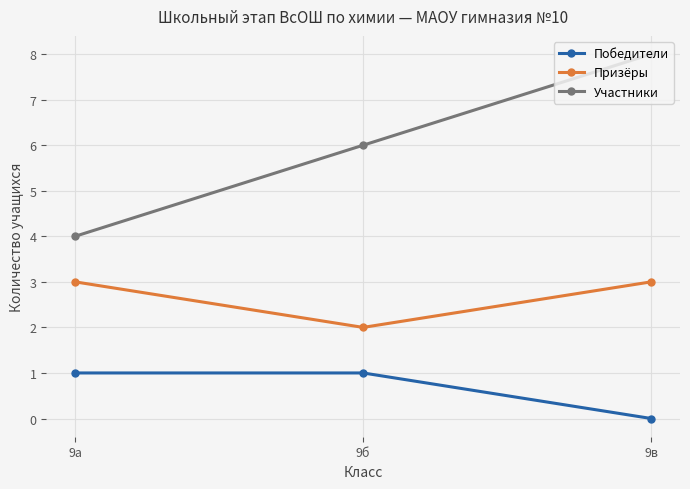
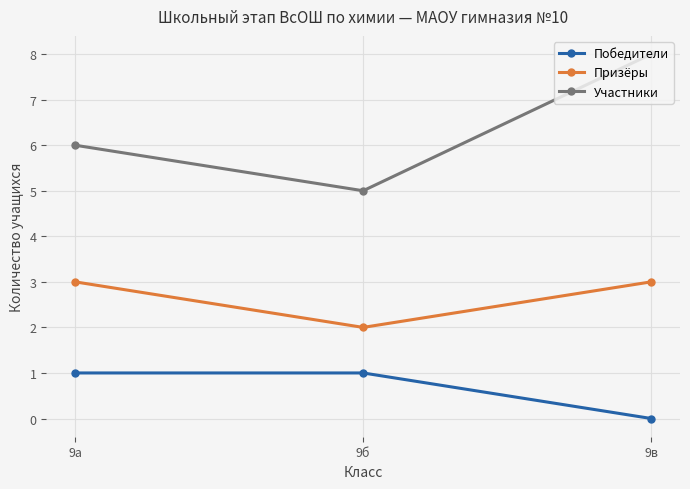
Участники, 9а: 4 -> 6
Участники, 9б: 6 -> 5
